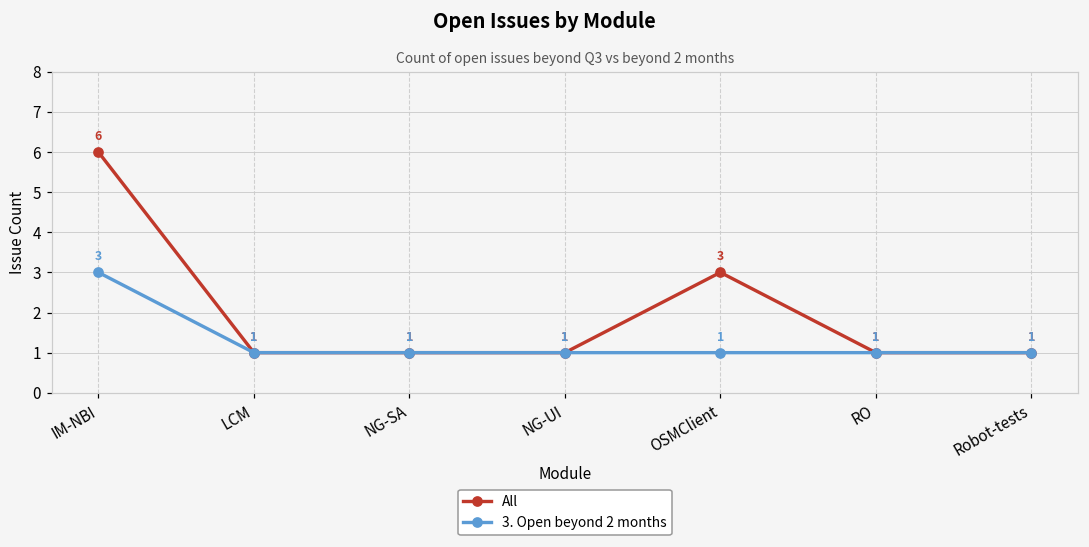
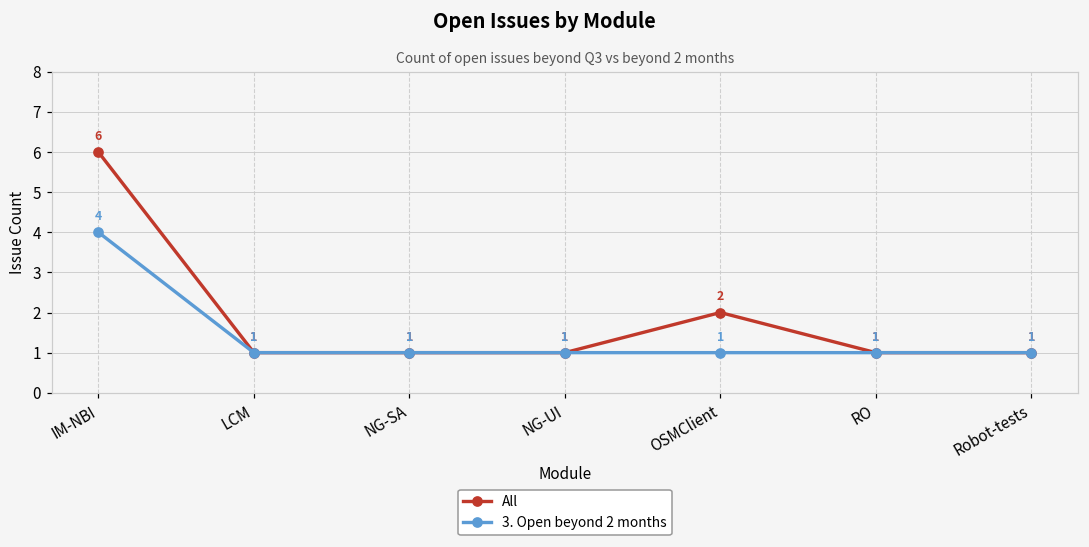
3. Open beyond 2 months, IM-NBI: 3 -> 4
All, OSMClient: 3 -> 2
